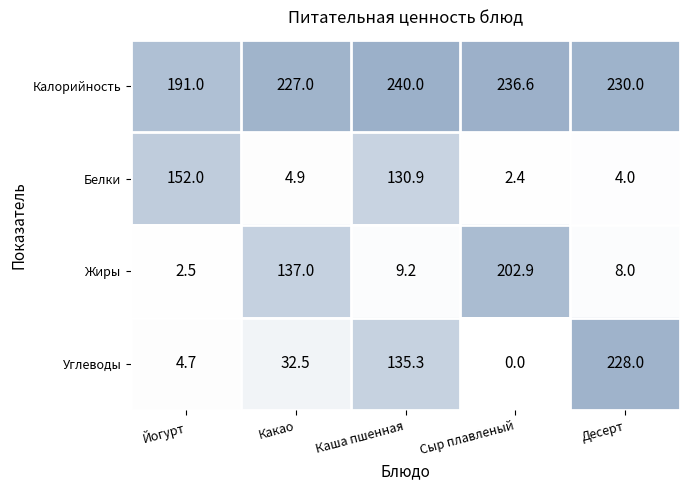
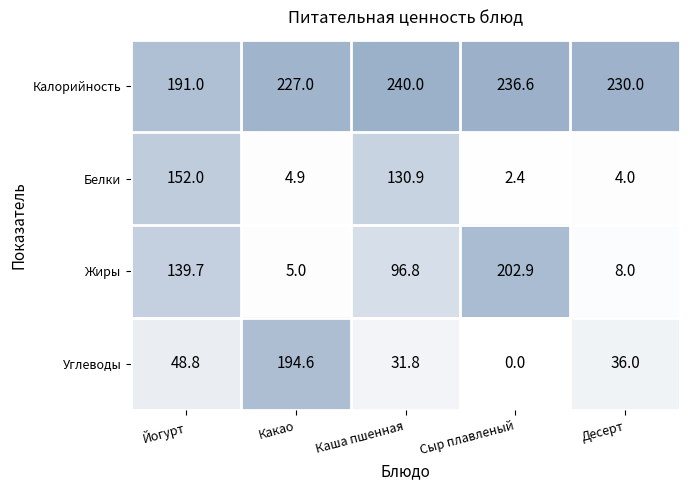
Жиры, Йогурт: 2.5 -> 139.7
Жиры, Какао: 137.0 -> 5.0
Жиры, Каша пшенная: 9.2 -> 96.8
Углеводы, Йогурт: 4.7 -> 48.8
Углеводы, Какао: 32.5 -> 194.6
Углеводы, Каша пшенная: 135.3 -> 31.8
Углеводы, Десерт: 228.0 -> 36.0
